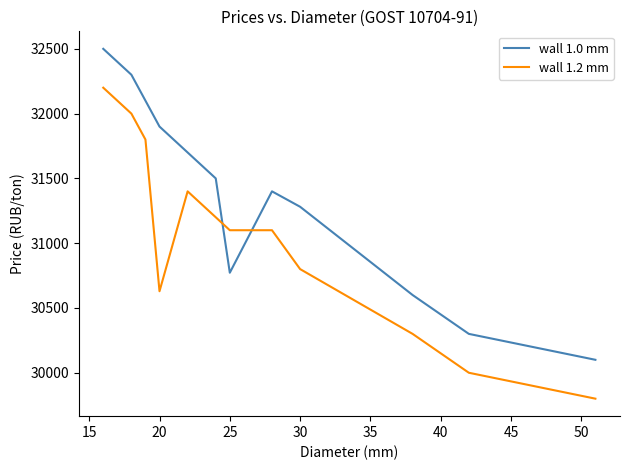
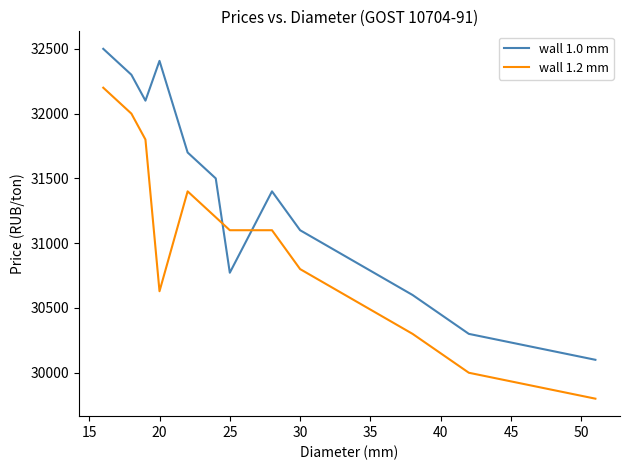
wall 1.0 mm, 20: 31900 -> 32410
wall 1.0 mm, 30: 31280 -> 31100
